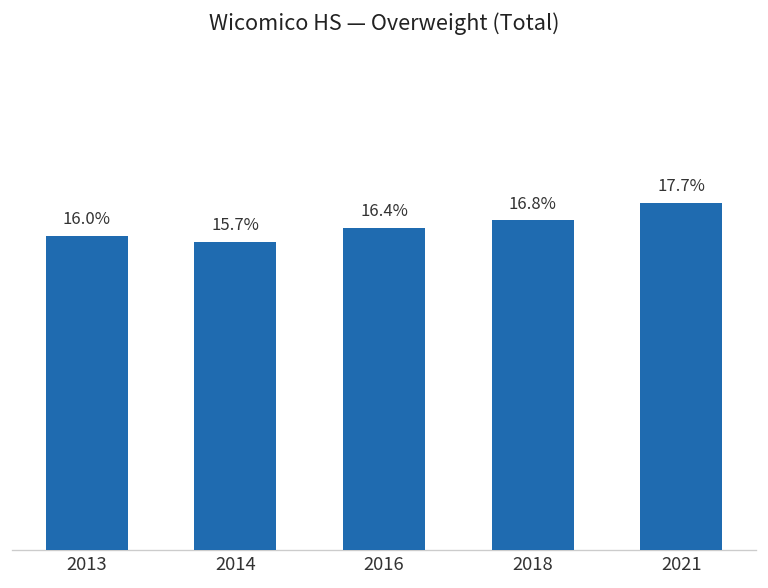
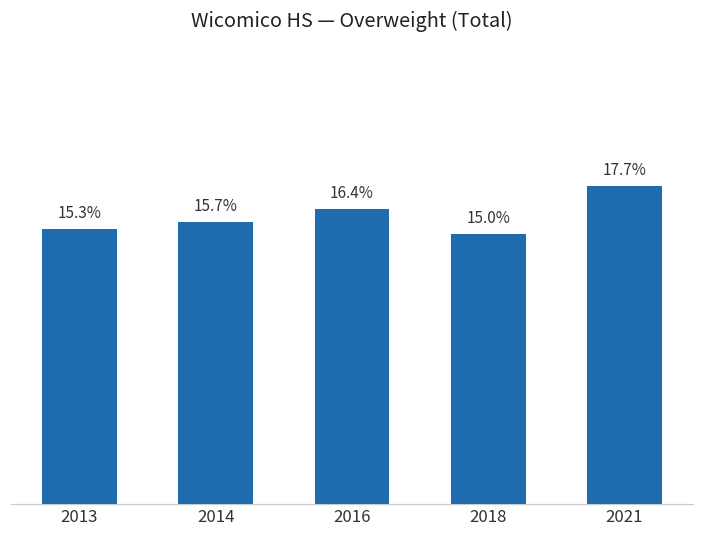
2013: 16.0% -> 15.3%
2018: 16.8% -> 15.0%
